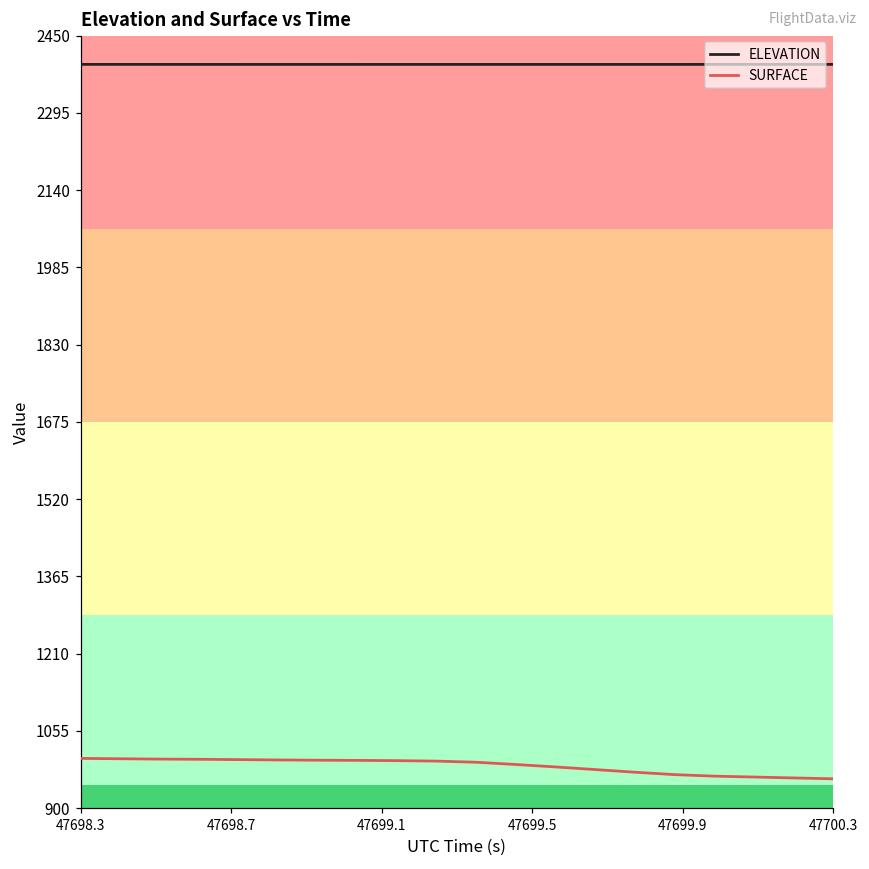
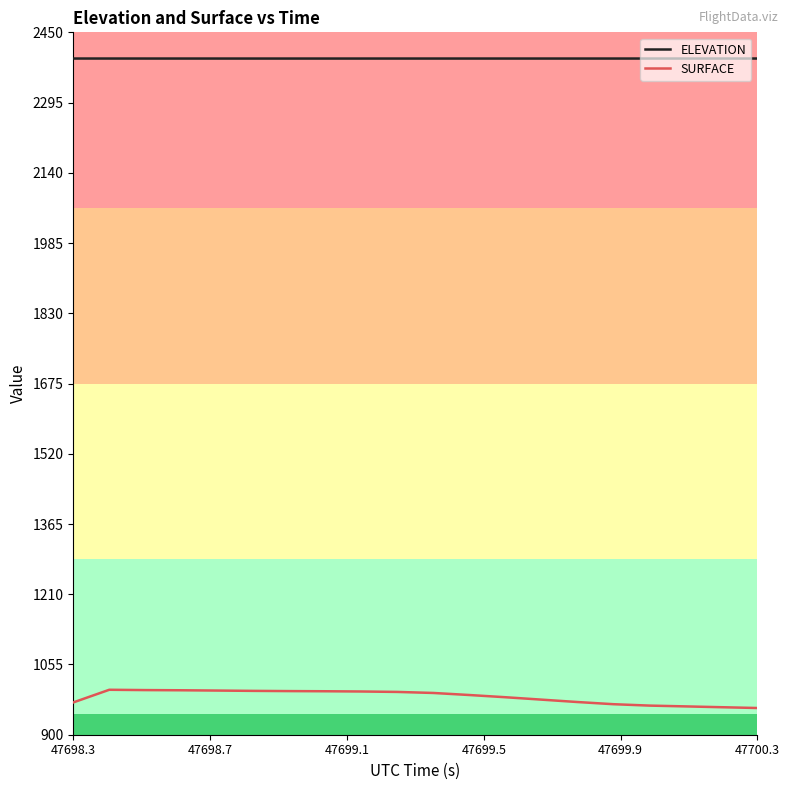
SURFACE, 47698.3: 1000 -> 970
